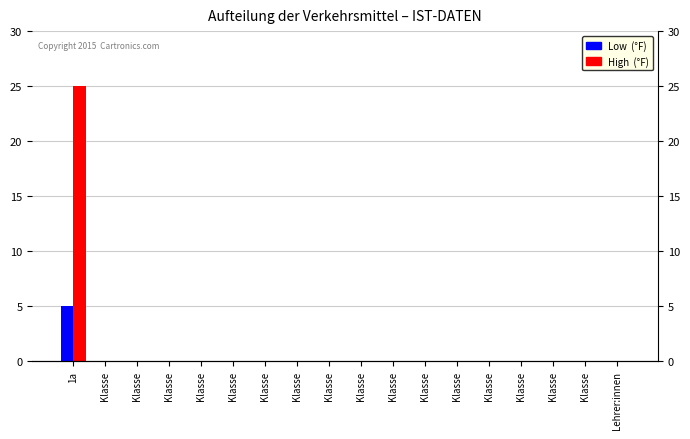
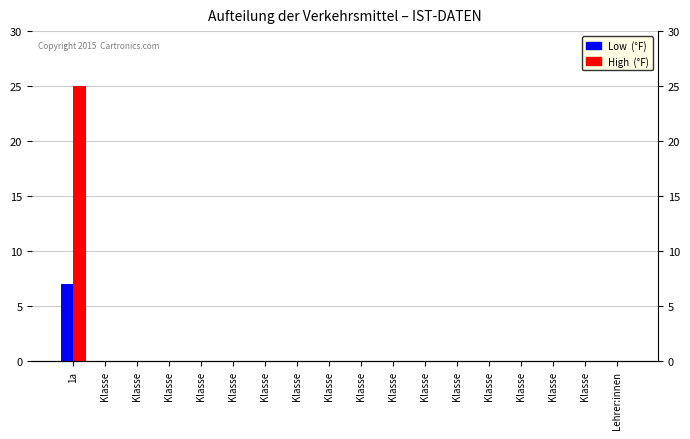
Low (°F), 1a: 5 -> 7
